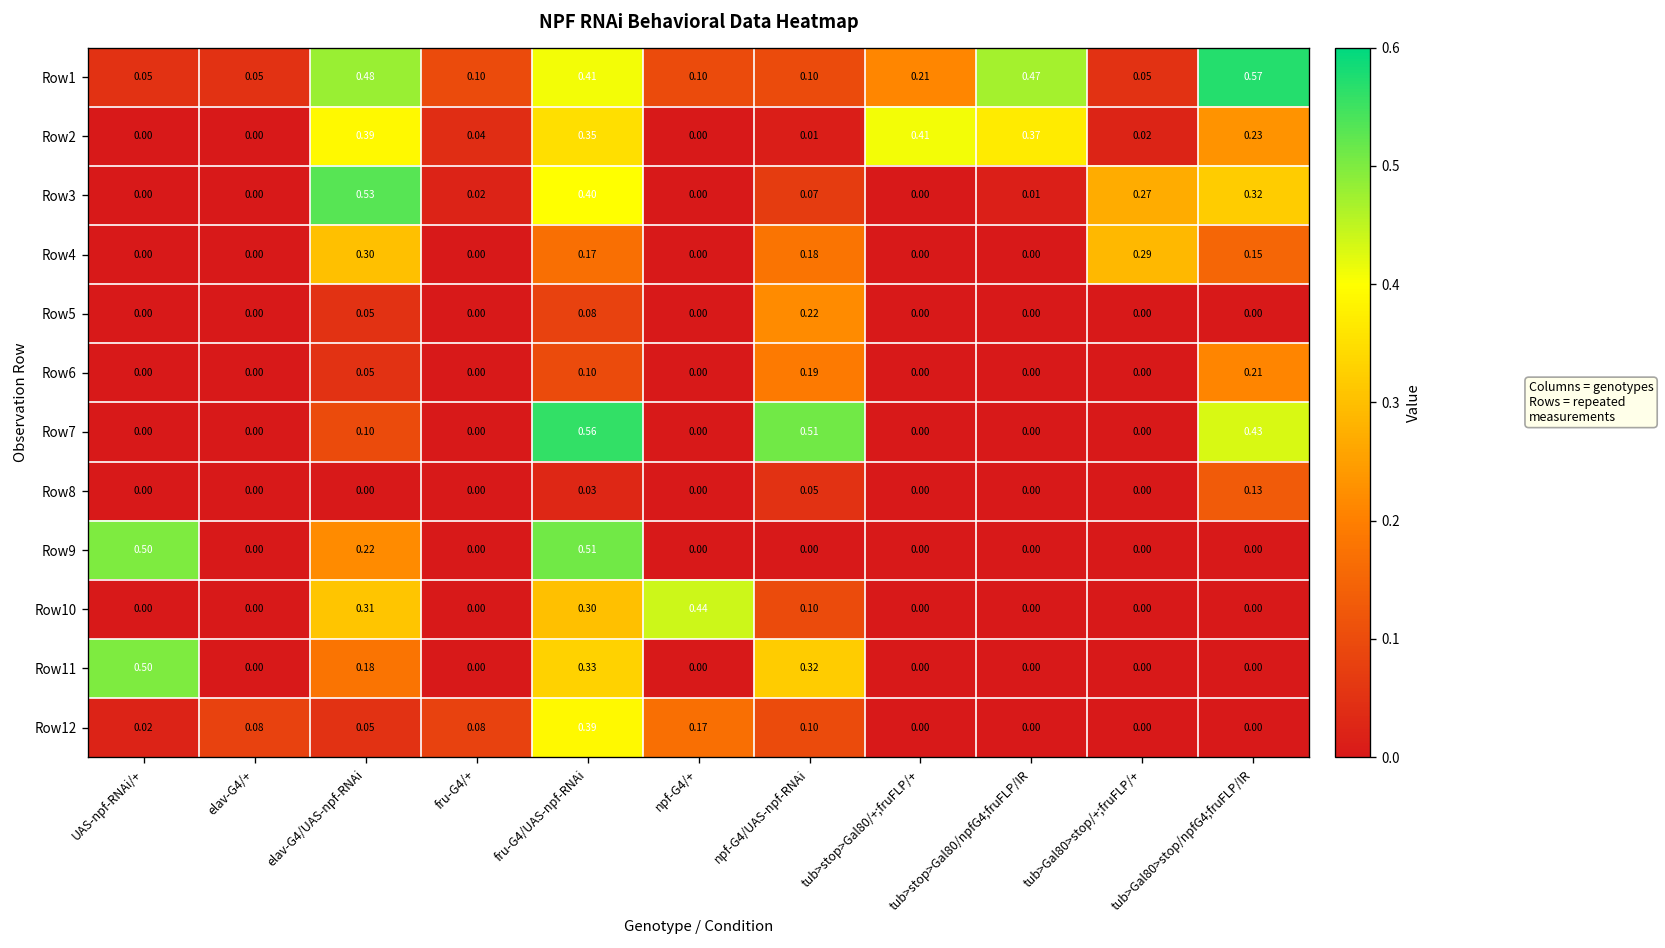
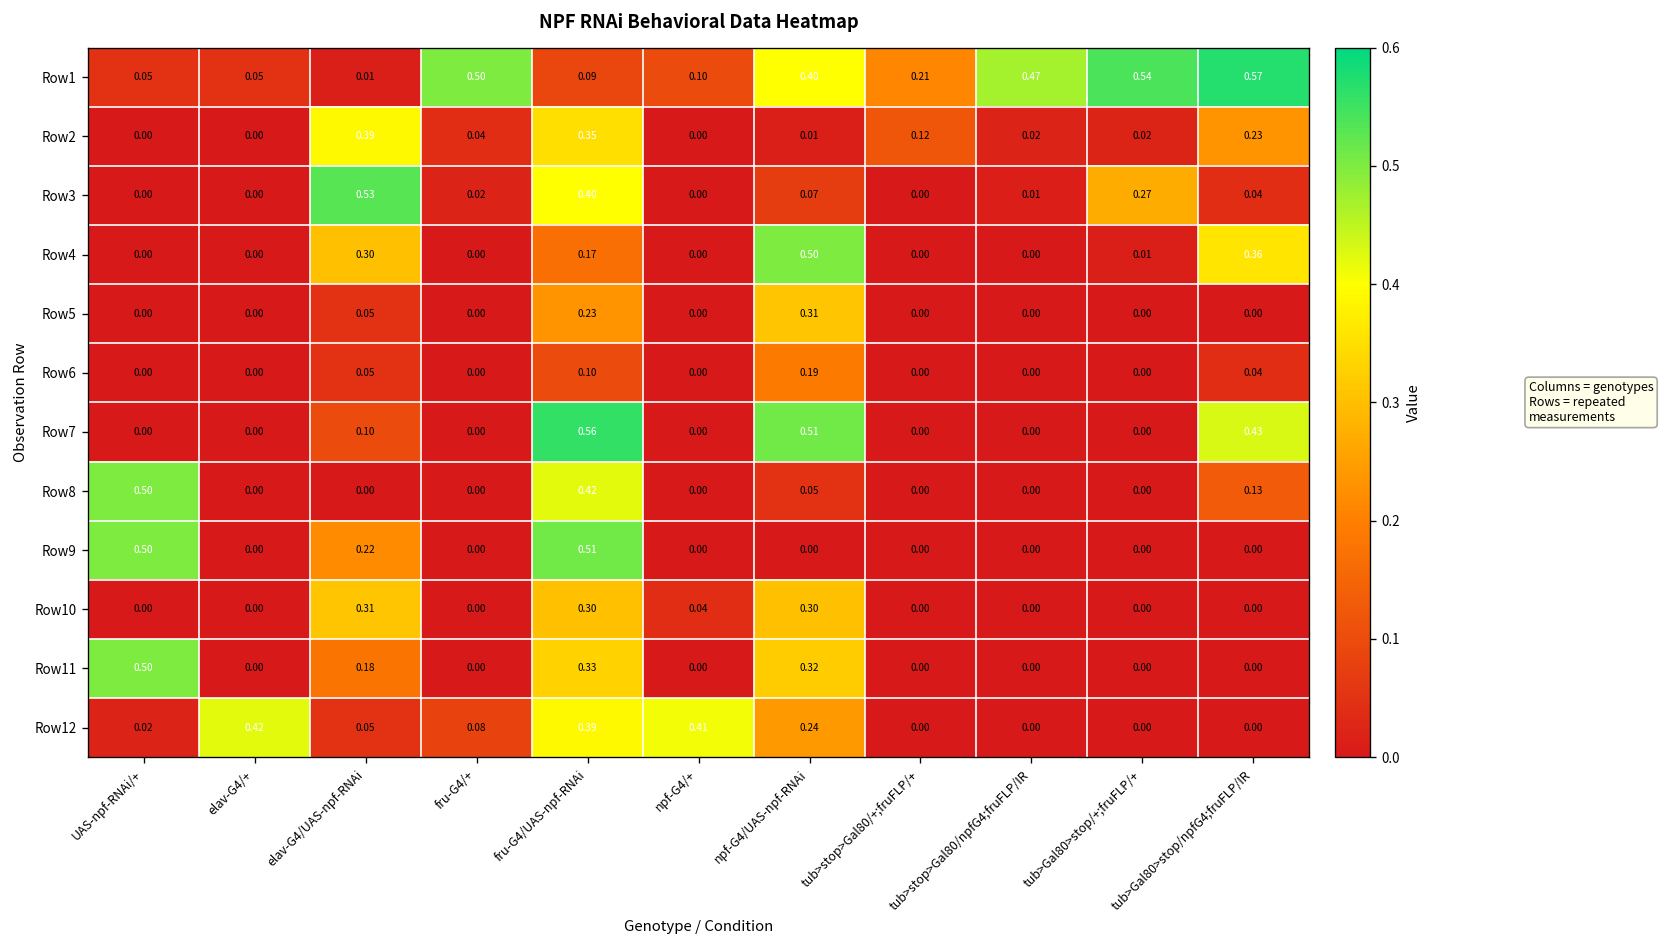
Row1, elav-G4/UAS-npf-RNAi: 0.48 -> 0.01
Row1, fru-G4/+: 0.10 -> 0.50
Row1, fru-G4/UAS-npf-RNAi: 0.41 -> 0.09
Row1, npf-G4/UAS-npf-RNAi: 0.10 -> 0.40
Row1, tub>Gal80>stop/+;fruFLP/+: 0.05 -> 0.54
Row2, tub>stop>Gal80/+;fruFLP/+: 0.41 -> 0.12
Row2, tub>stop>Gal80/npfG4;fruFLP/IR: 0.37 -> 0.02
Row3, tub>Gal80>stop/npfG4;fruFLP/IR: 0.32 -> 0.04
Row4, npf-G4/UAS-npf-RNAi: 0.18 -> 0.50
Row4, tub>Gal80>stop/+;fruFLP/+: 0.29 -> 0.01
Row4, tub>Gal80>stop/npfG4;fruFLP/IR: 0.15 -> 0.36
Row5, fru-G4/UAS-npf-RNAi: 0.08 -> 0.23
Row5, npf-G4/UAS-npf-RNAi: 0.22 -> 0.31
Row6, tub>Gal80>stop/npfG4;fruFLP/IR: 0.21 -> 0.04
Row8, UAS-npf-RNAi/+: 0.00 -> 0.50
Row8, fru-G4/UAS-npf-RNAi: 0.03 -> 0.42
Row10, npf-G4/+: 0.44 -> 0.04
Row10, npf-G4/UAS-npf-RNAi: 0.10 -> 0.30
Row12, elav-G4/+: 0.08 -> 0.42
Row12, npf-G4/+: 0.17 -> 0.41
Row12, npf-G4/UAS-npf-RNAi: 0.10 -> 0.24
